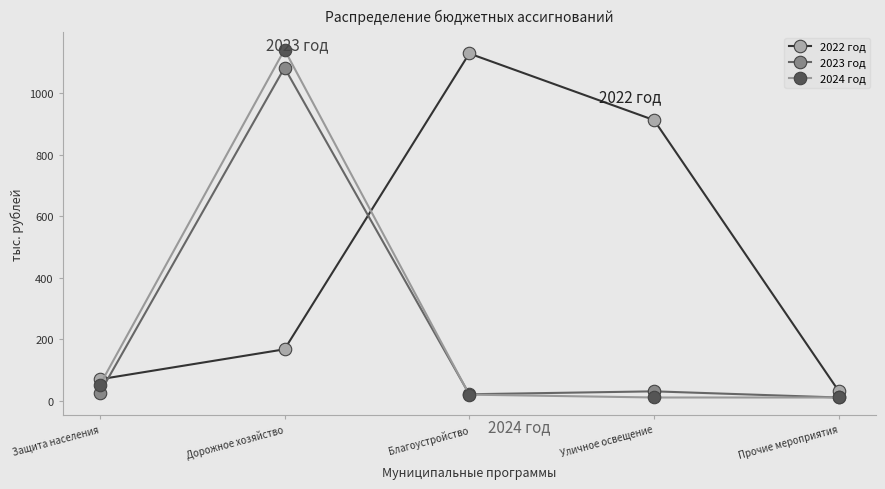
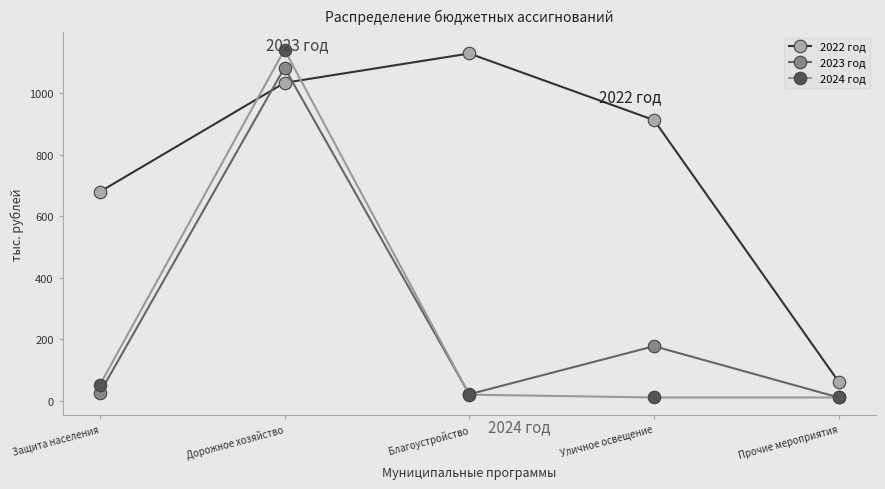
2022 год, Защита населения: 70 -> 680
2022 год, Дорожное хозяйство: 170 -> 1030
2023 год, Уличное освещение: 30 -> 180
2022 год, Прочие мероприятия: 30 -> 60
